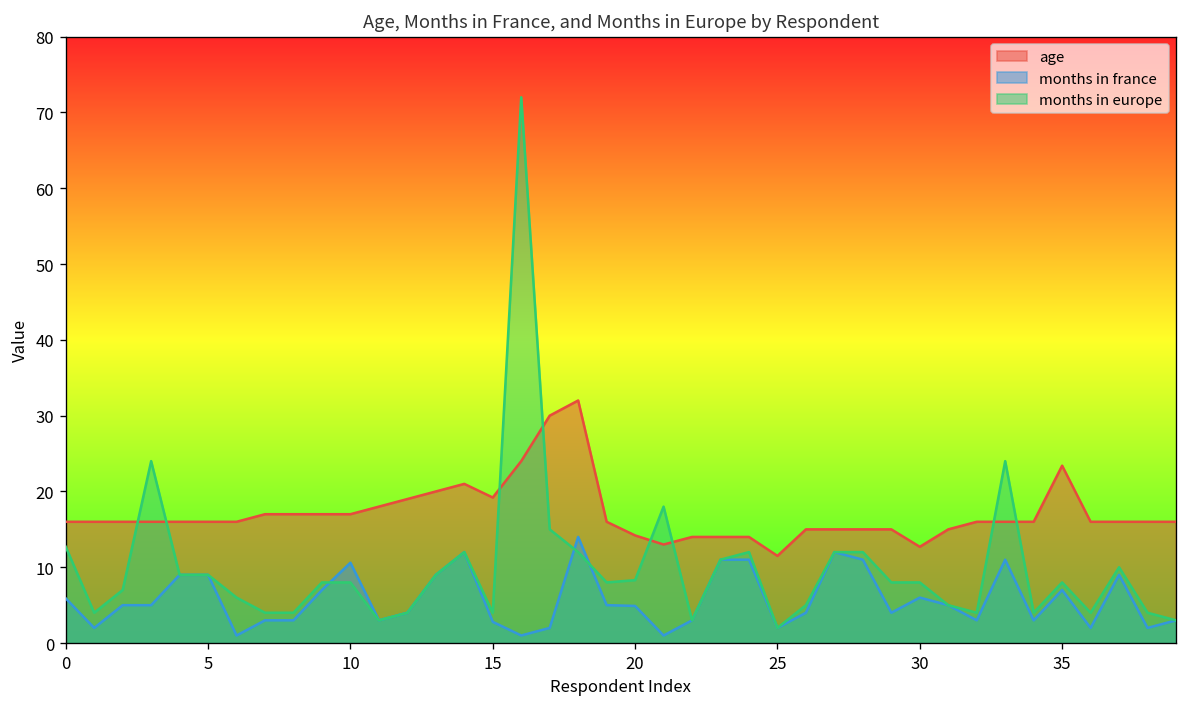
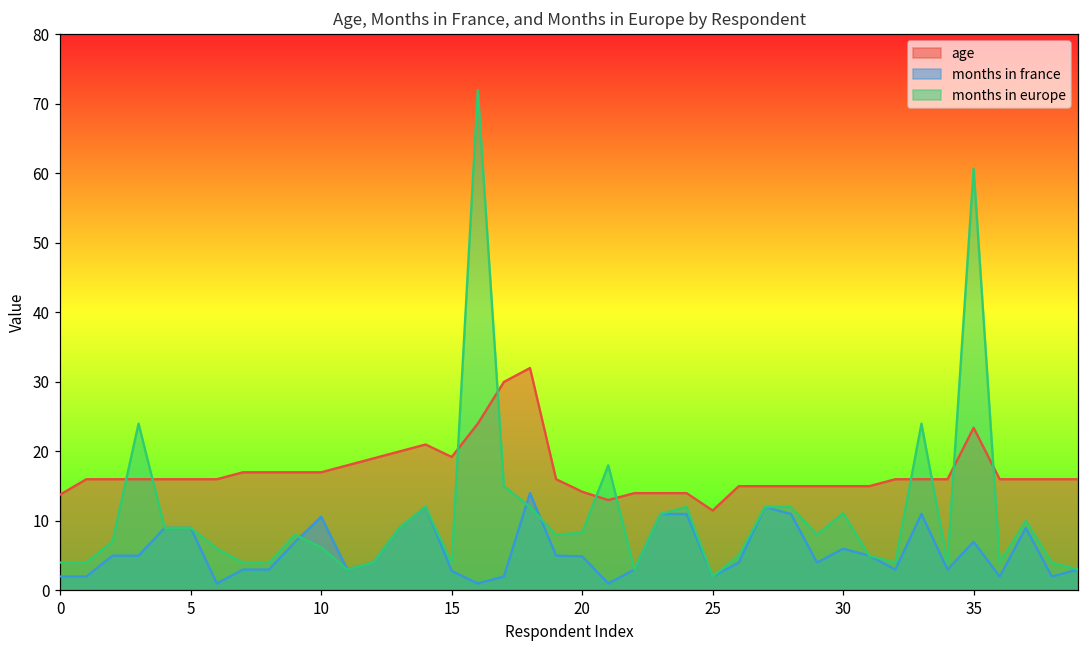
age, 0: 16 -> 14
months in france, 0: 6 -> 2
months in europe, 0: 13 -> 4
months in europe, 10: 8 -> 6
age, 30: 13 -> 15
months in europe, 30: 8 -> 11
months in europe, 35: 8 -> 61
